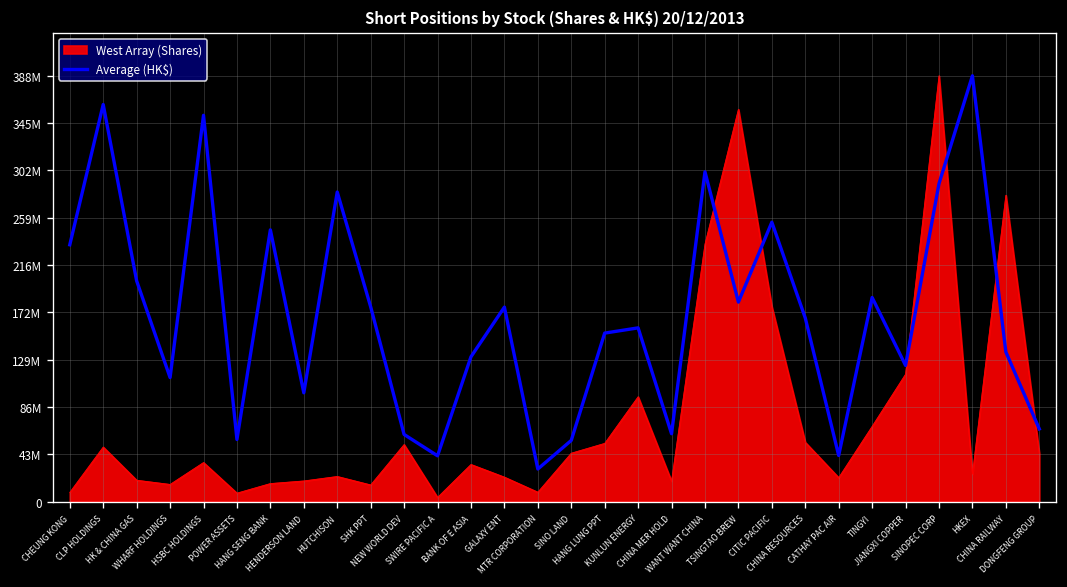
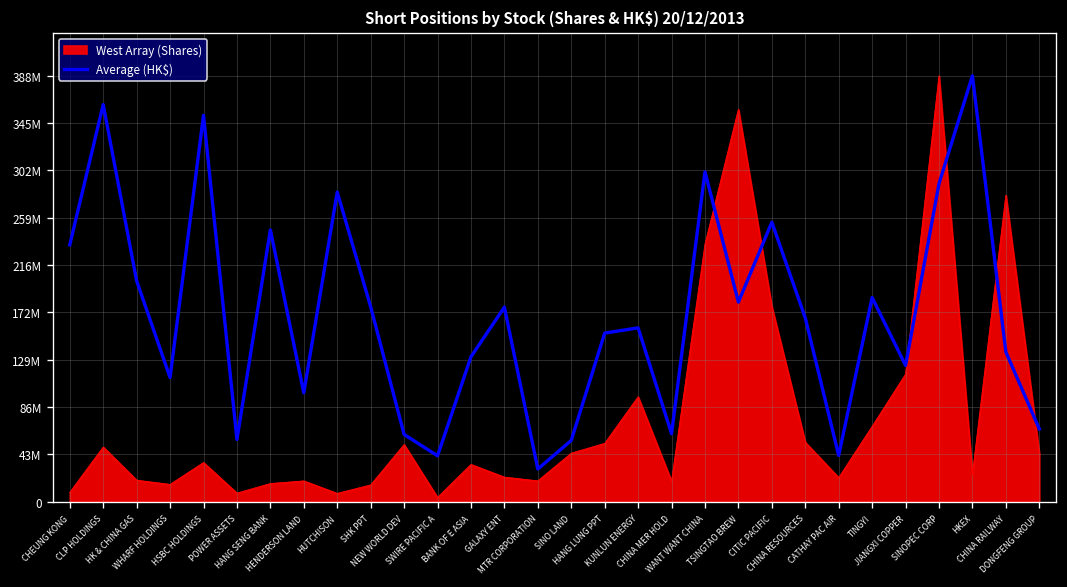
West Array (Shares), HUTCHISON: 20000000 -> 10000000
West Array (Shares), MTR CORPORATION: 10000000 -> 20000000
